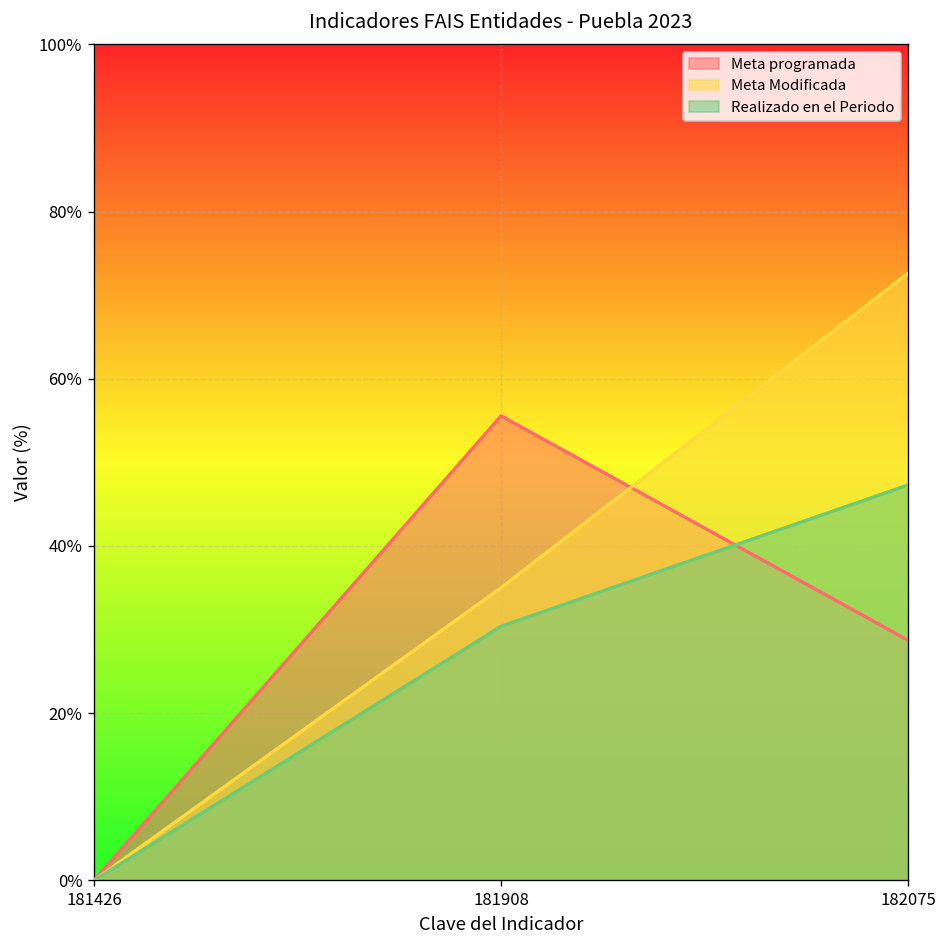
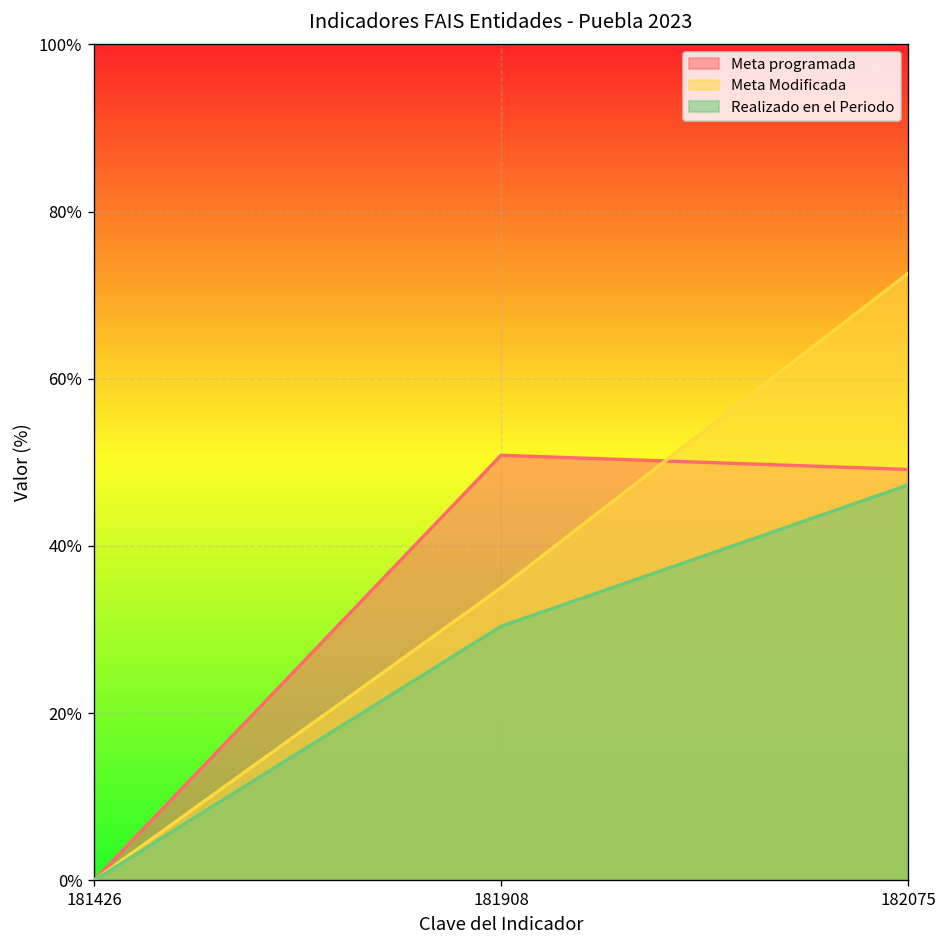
Meta programada, 181908: 56% -> 51%
Meta programada, 182075: 29% -> 49%
